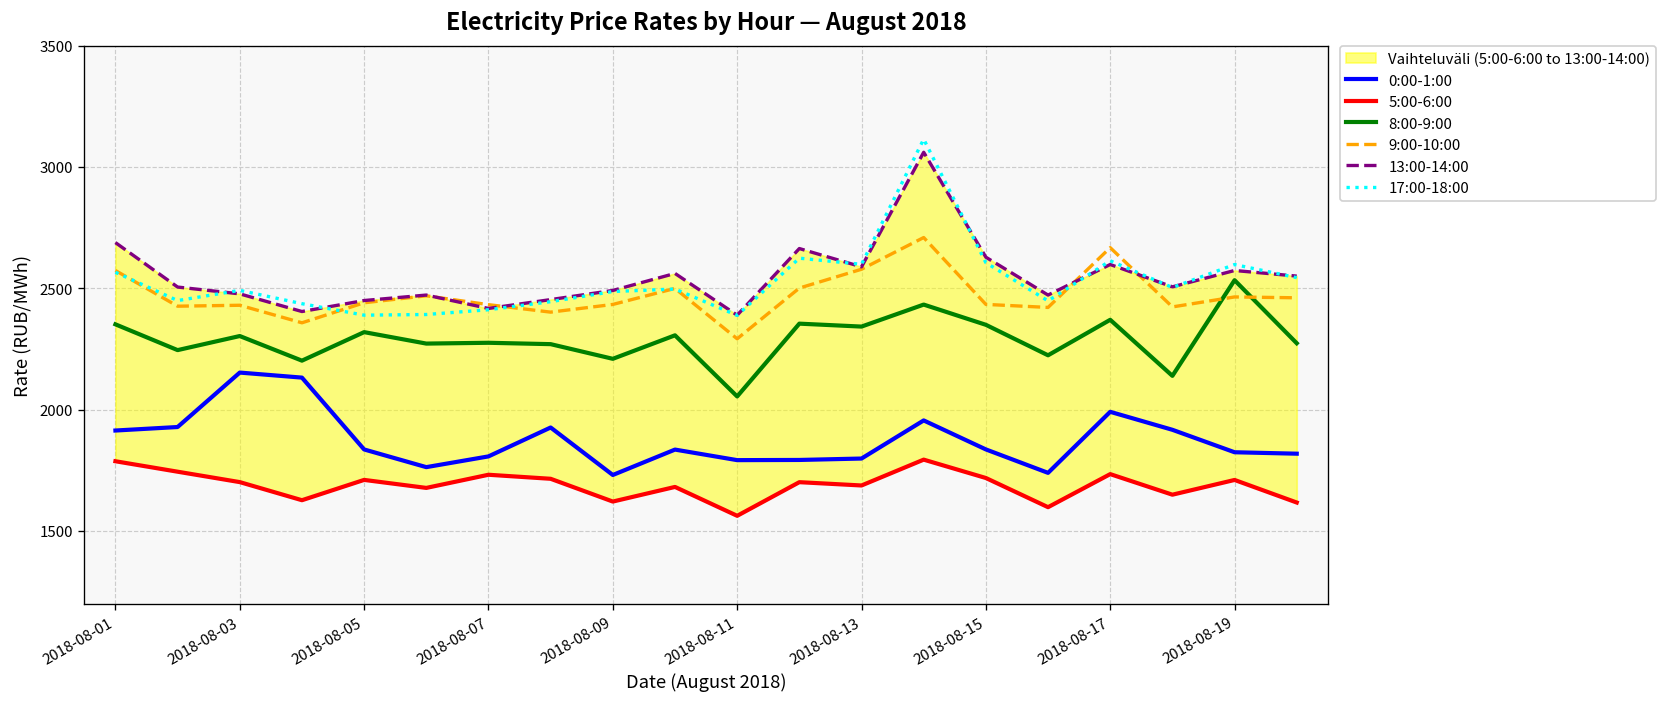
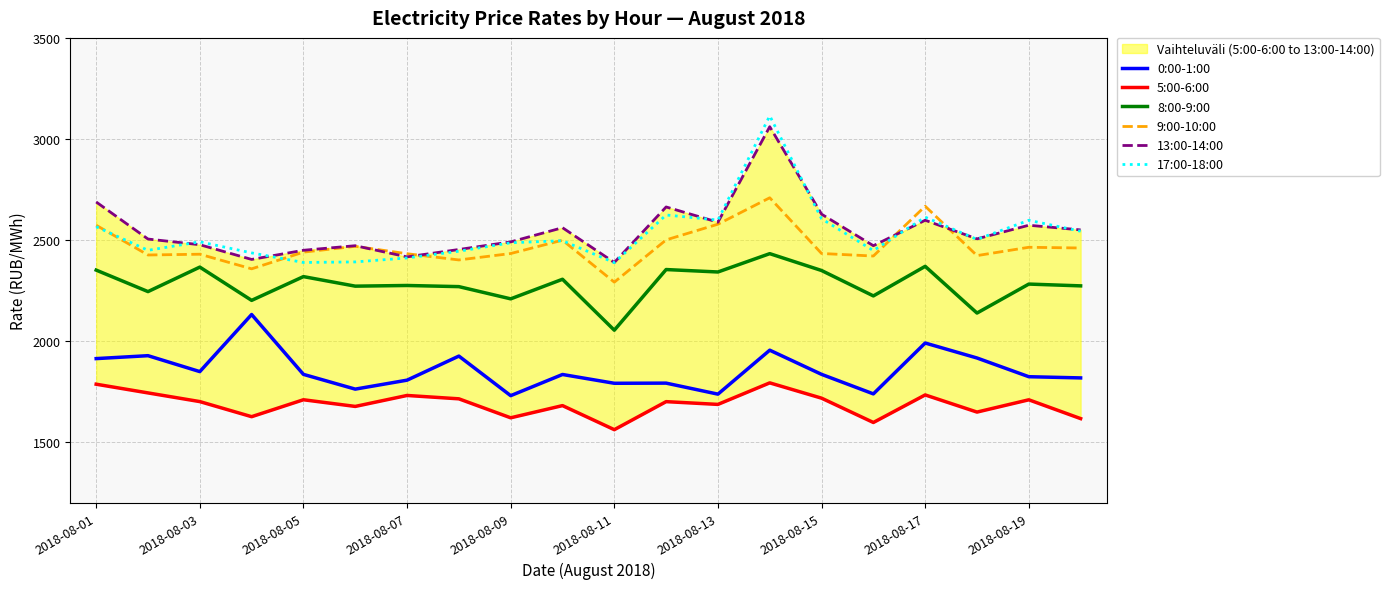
0:00-1:00, 2018-08-03: 2150 -> 1850
8:00-9:00, 2018-08-03: 2300 -> 2370
0:00-1:00, 2018-08-13: 1800 -> 1740
8:00-9:00, 2018-08-19: 2530 -> 2280
